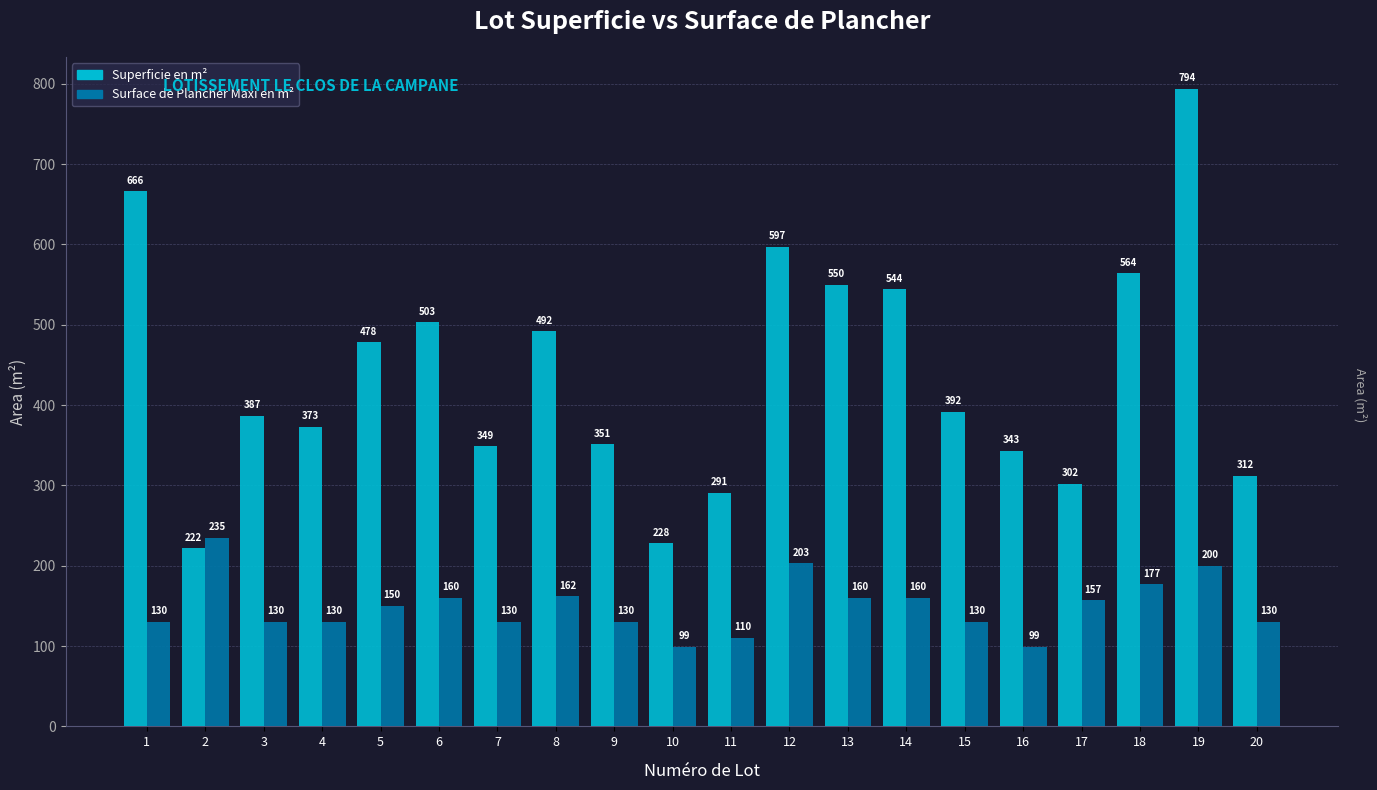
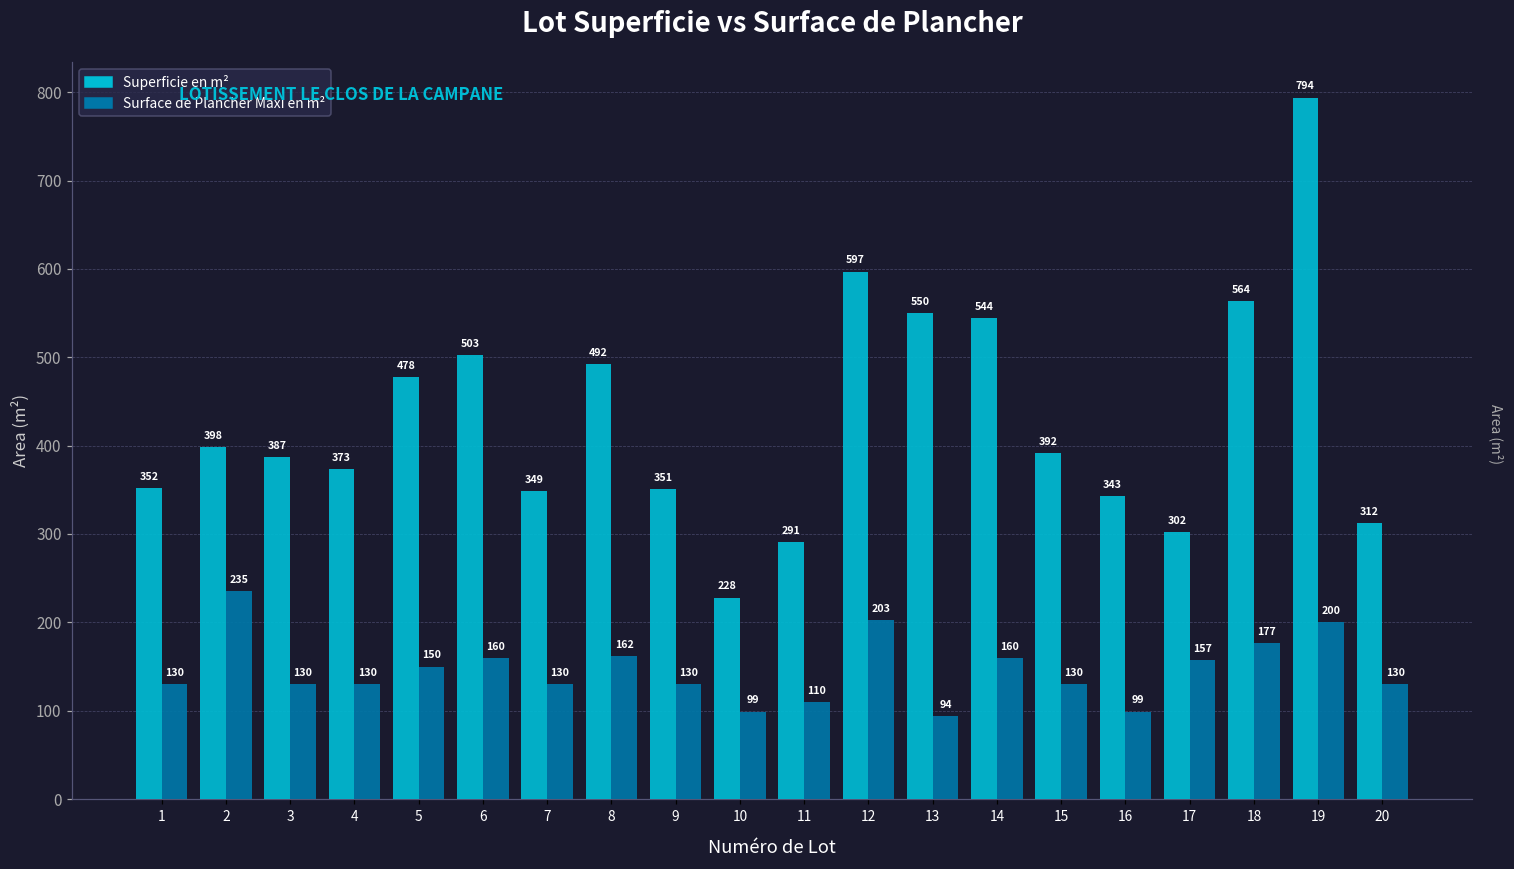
Superficie en m², 1: 666 -> 352
Superficie en m², 2: 222 -> 398
Surface de Plancher Maxi en m², 13: 160 -> 94
